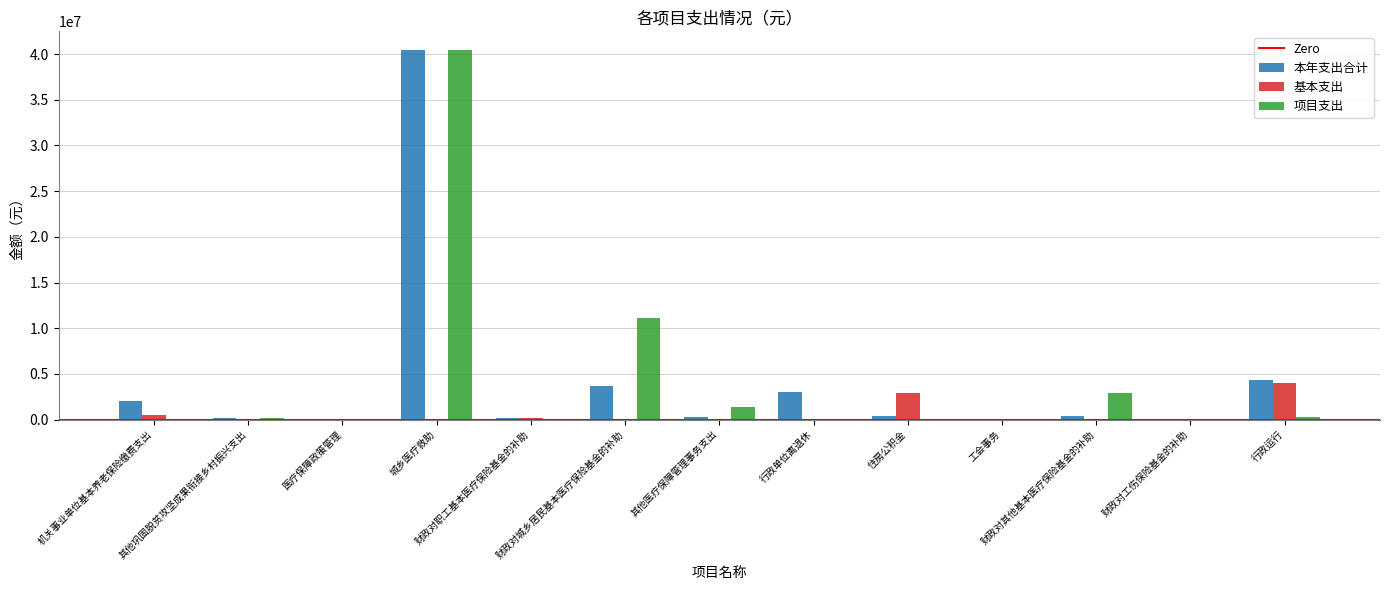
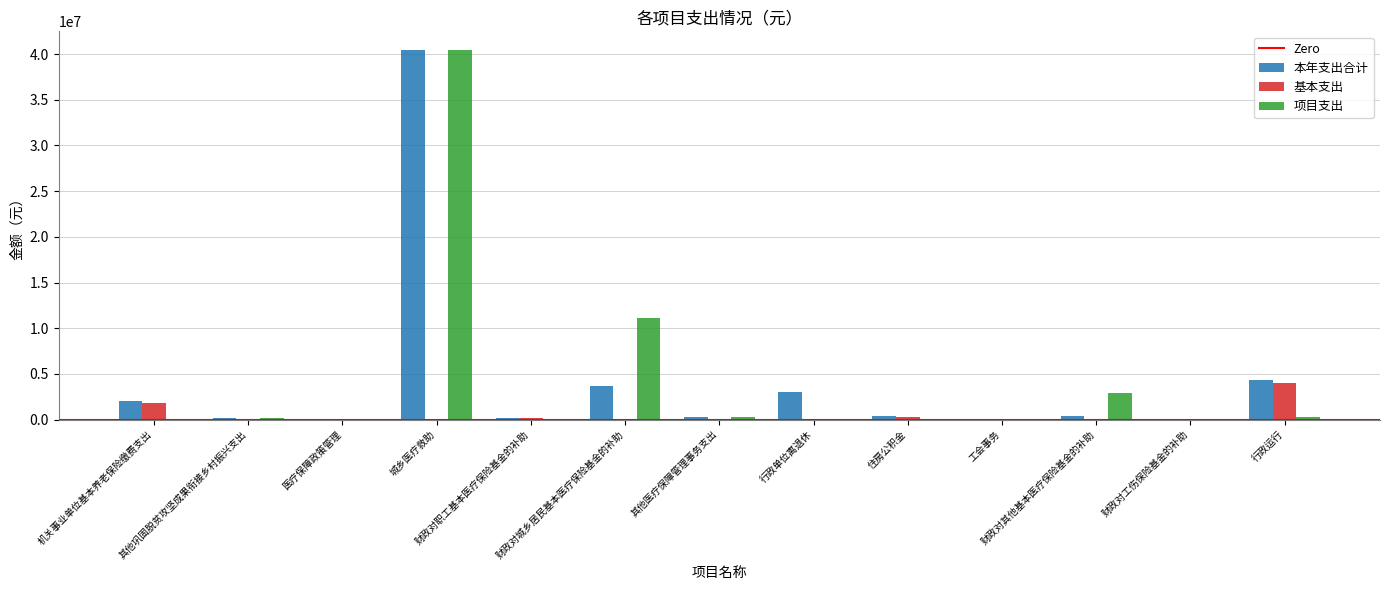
基本支出, 机关事业单位基本养老保险缴费支出: 0 -> 2000000
项目支出, 其他医疗保障管理事务支出: 1000000 -> 0
基本支出, 住房公积金: 3000000 -> 0
